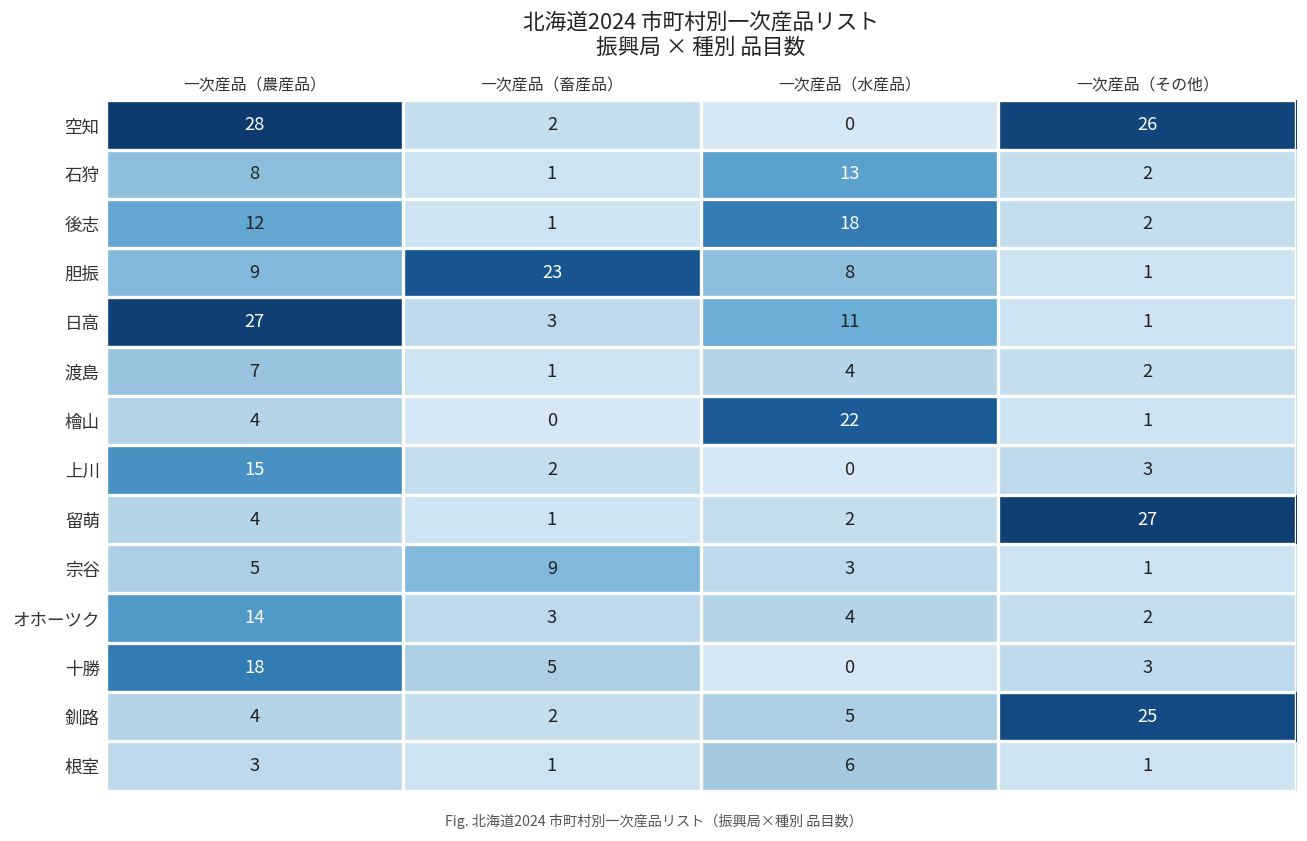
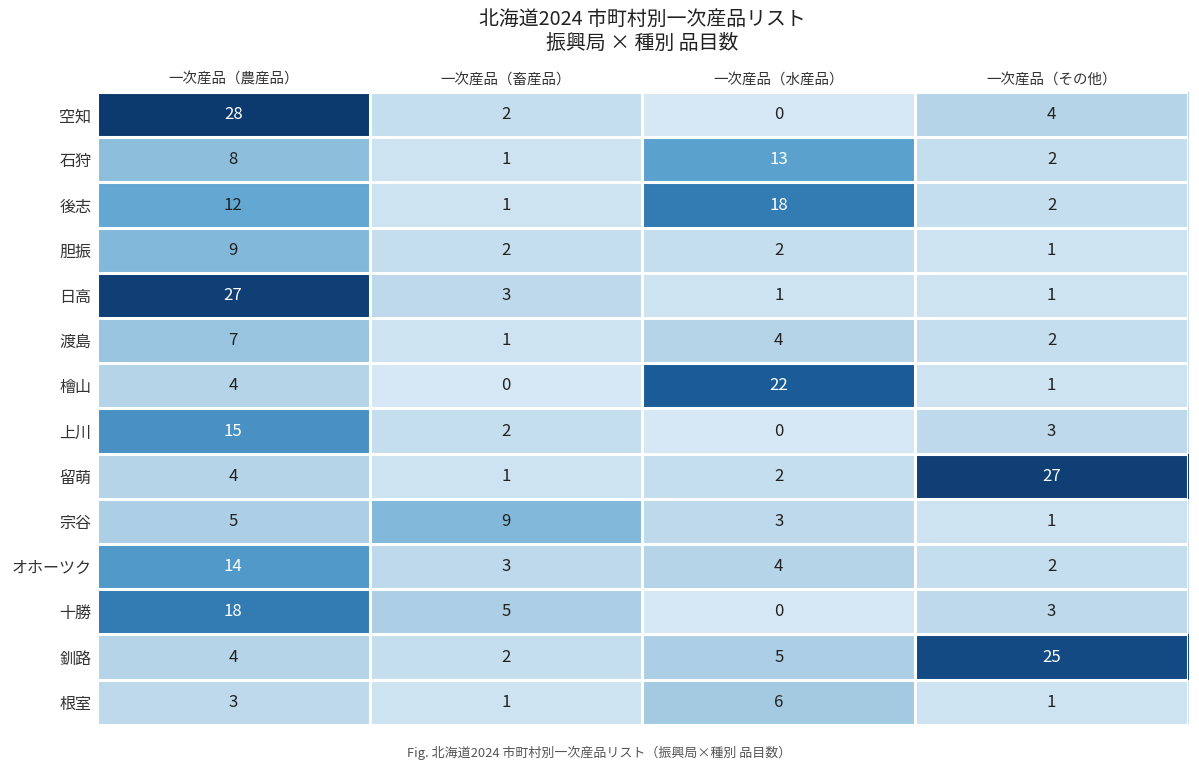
空知, 一次産品（その他）: 26 -> 4
胆振, 一次産品（畜産品）: 23 -> 2
胆振, 一次産品（水産品）: 8 -> 2
日高, 一次産品（水産品）: 11 -> 1
